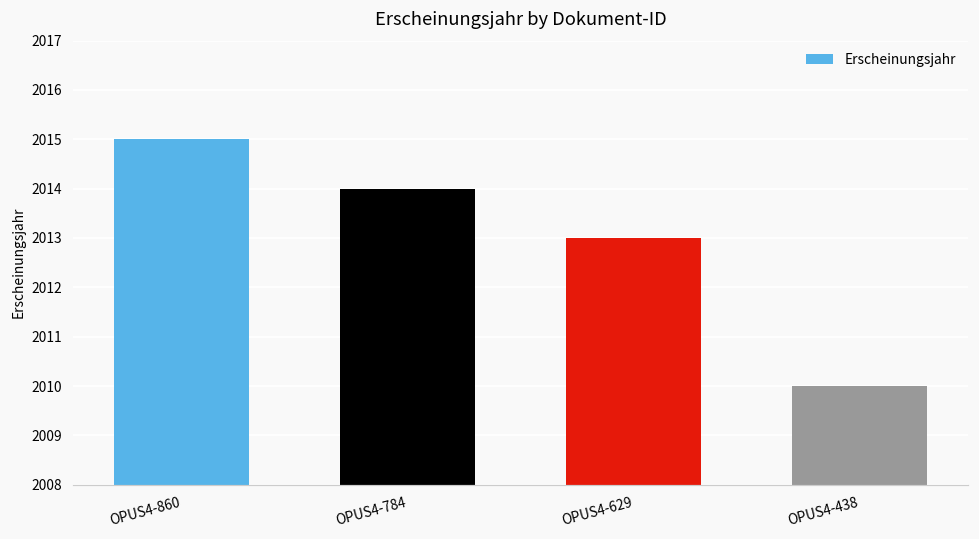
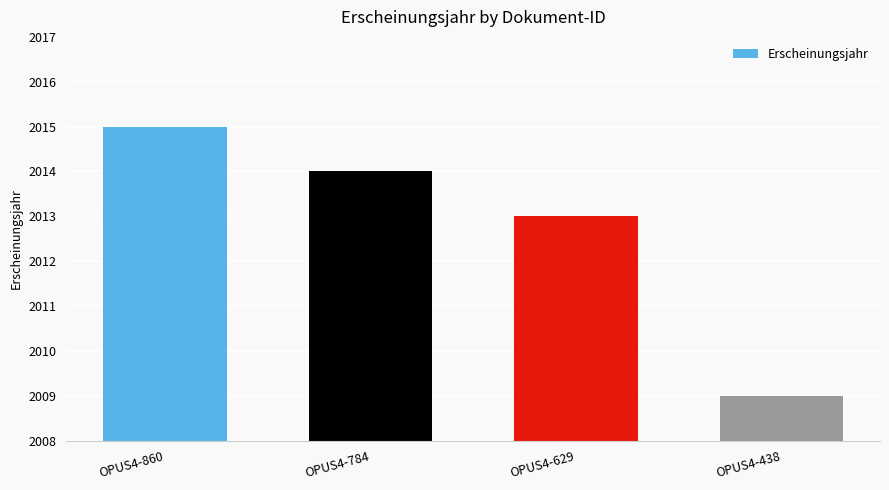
OPUS4-438: 2010 -> 2009
